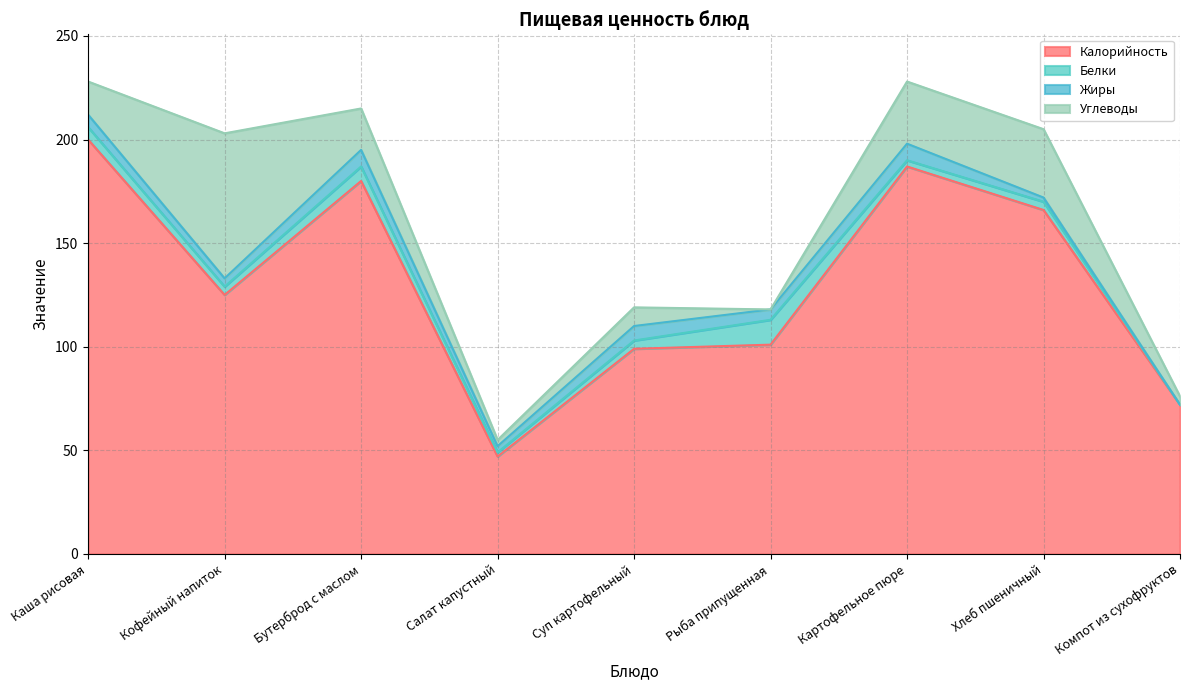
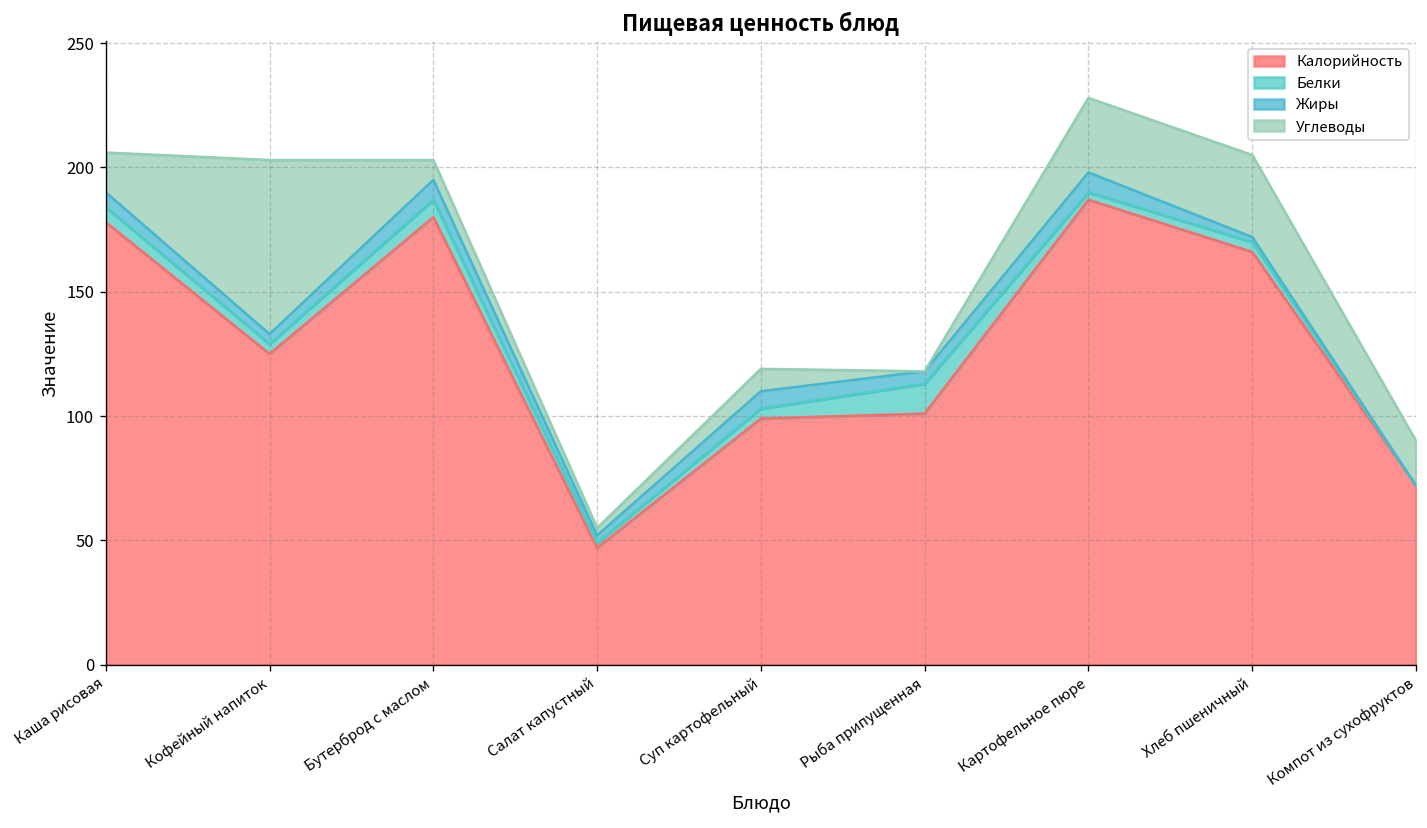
Калорийность, Каша рисовая: 200 -> 178
Углеводы, Бутерброд с маслом: 20 -> 8
Углеводы, Компот из сухофруктов: 4 -> 18
